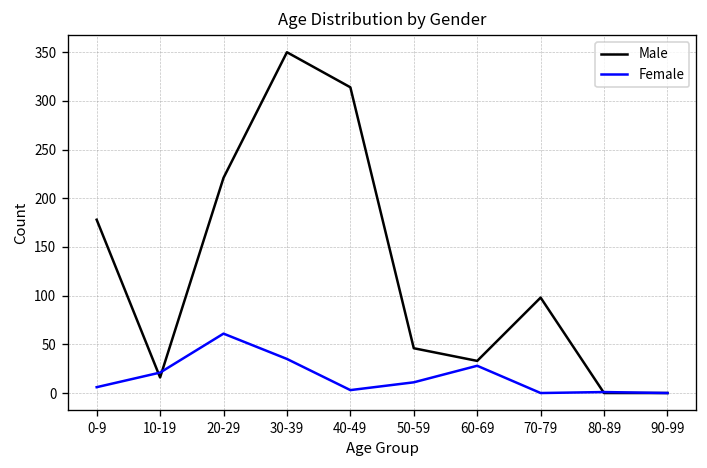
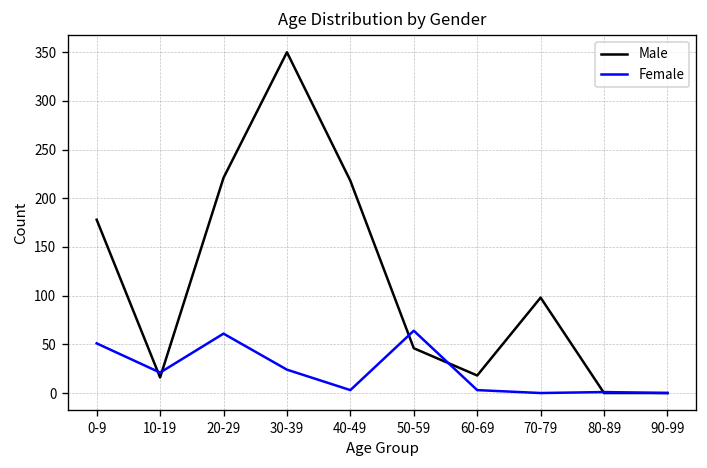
Female, 0-9: 10 -> 50
Female, 30-39: 40 -> 20
Male, 40-49: 310 -> 220
Female, 50-59: 10 -> 60
Male, 60-69: 30 -> 20
Female, 60-69: 30 -> 0
